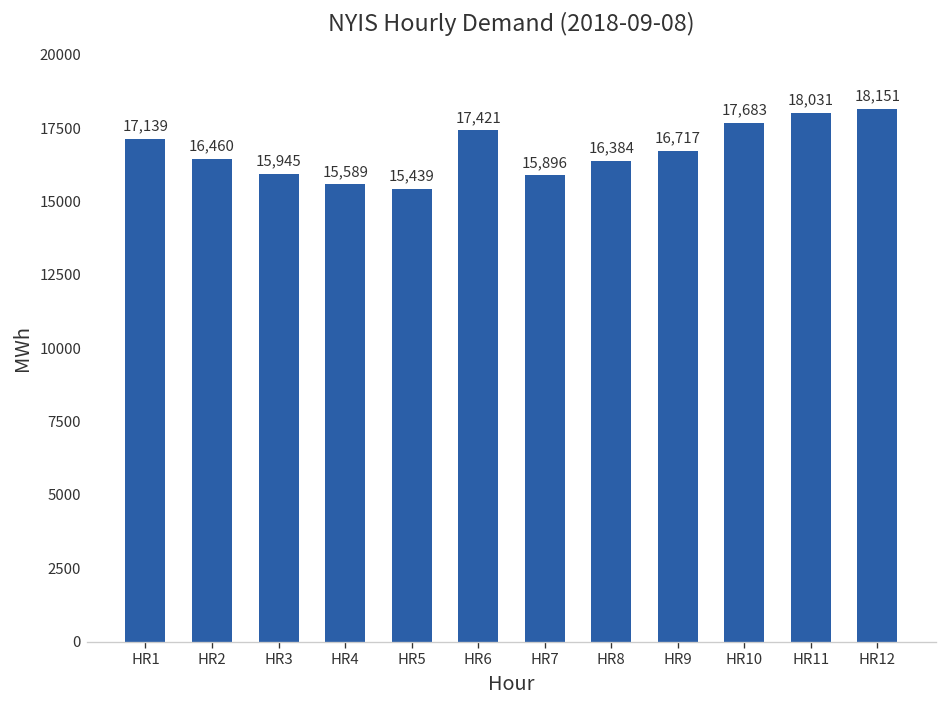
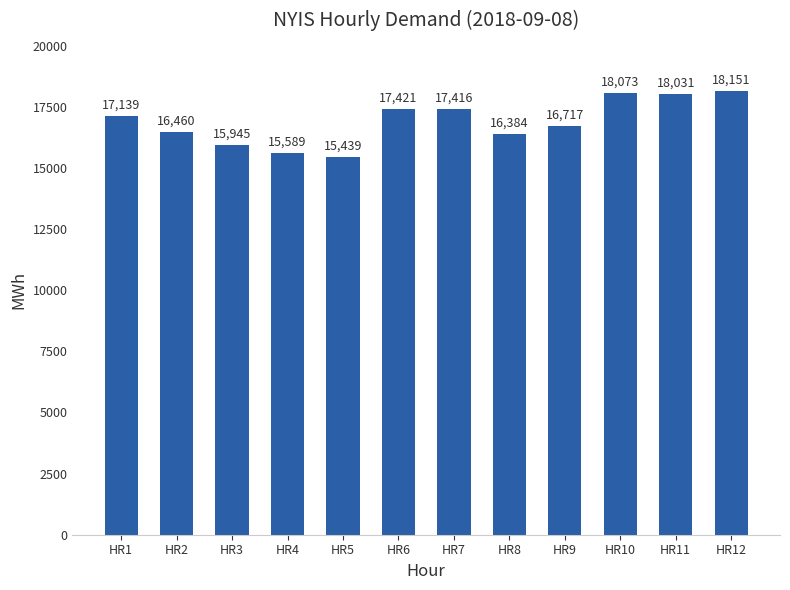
HR7: 15,896 -> 17,416
HR10: 17,683 -> 18,073
